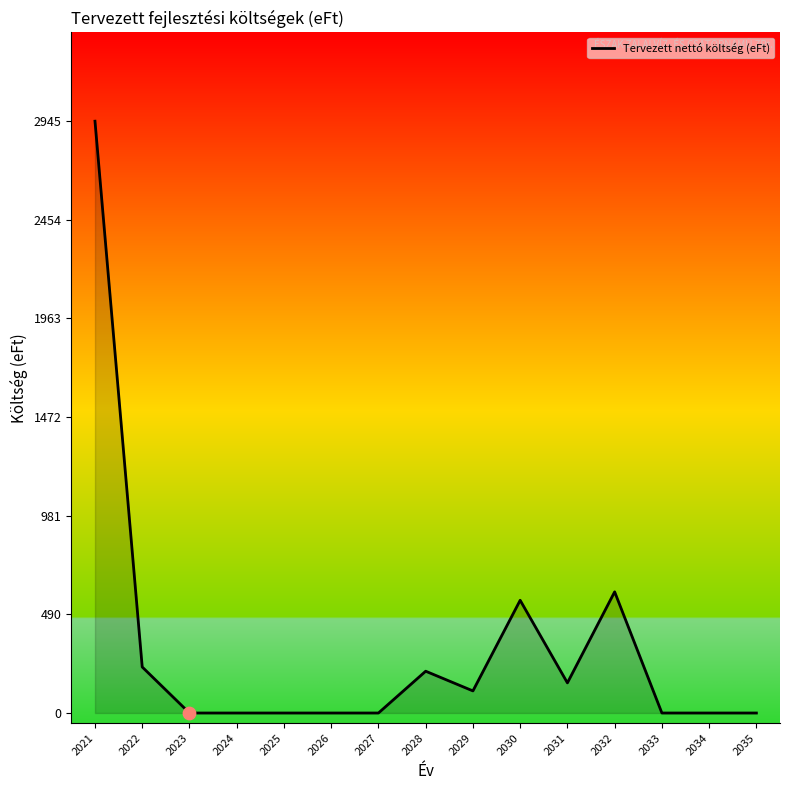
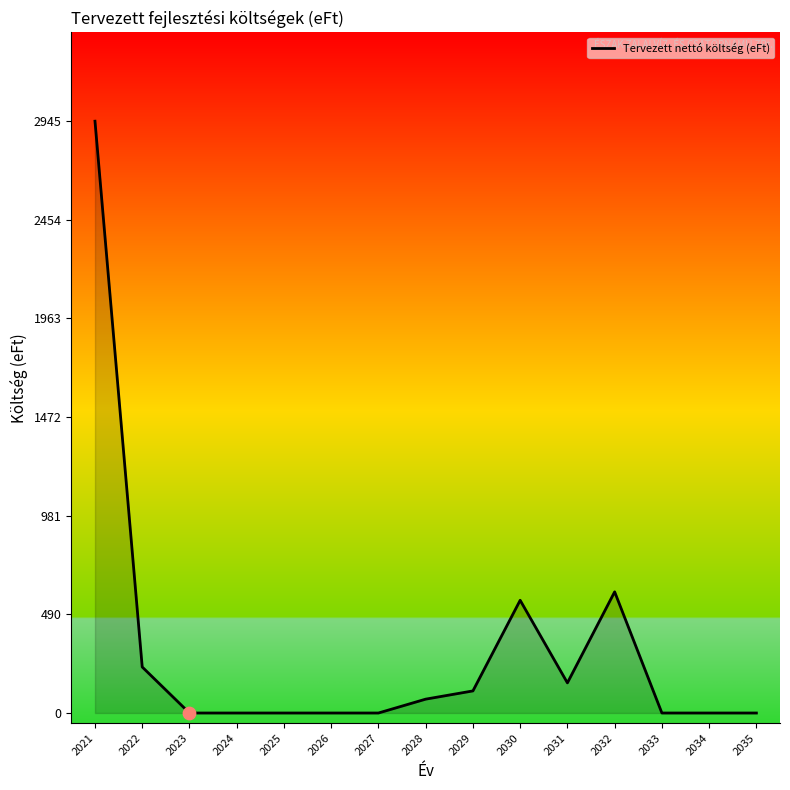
Tervezett nettó költség (eFt), 2028: 210 -> 70
